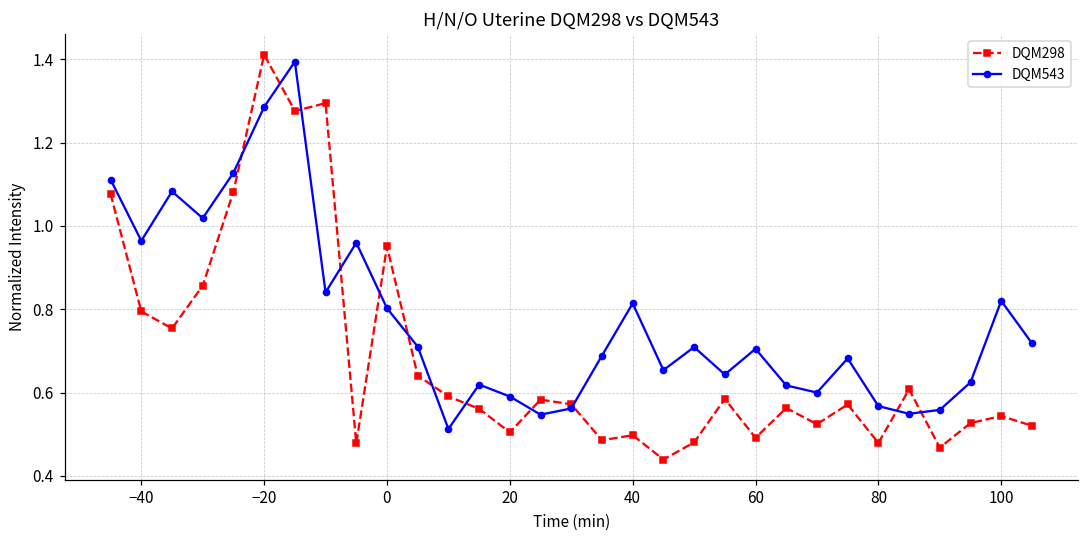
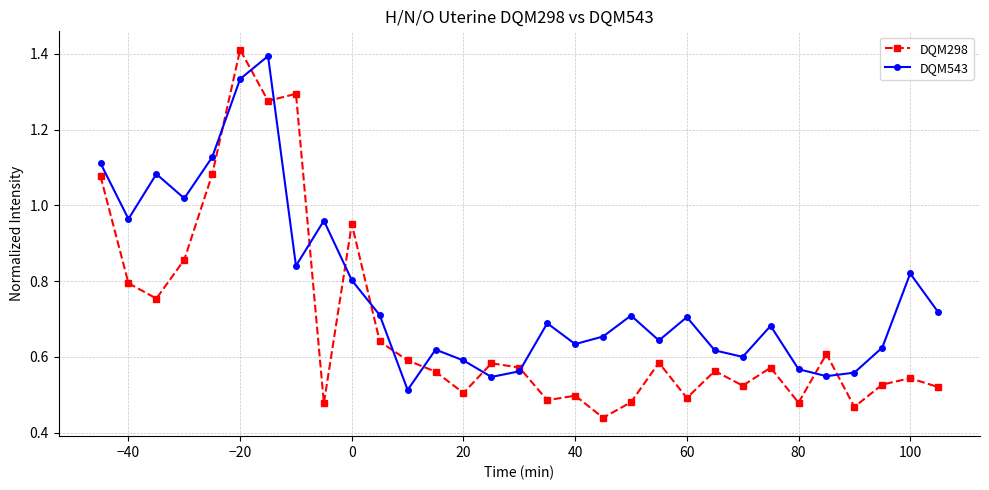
DQM543, −20: 1.29 -> 1.33
DQM543, 40: 0.81 -> 0.63
